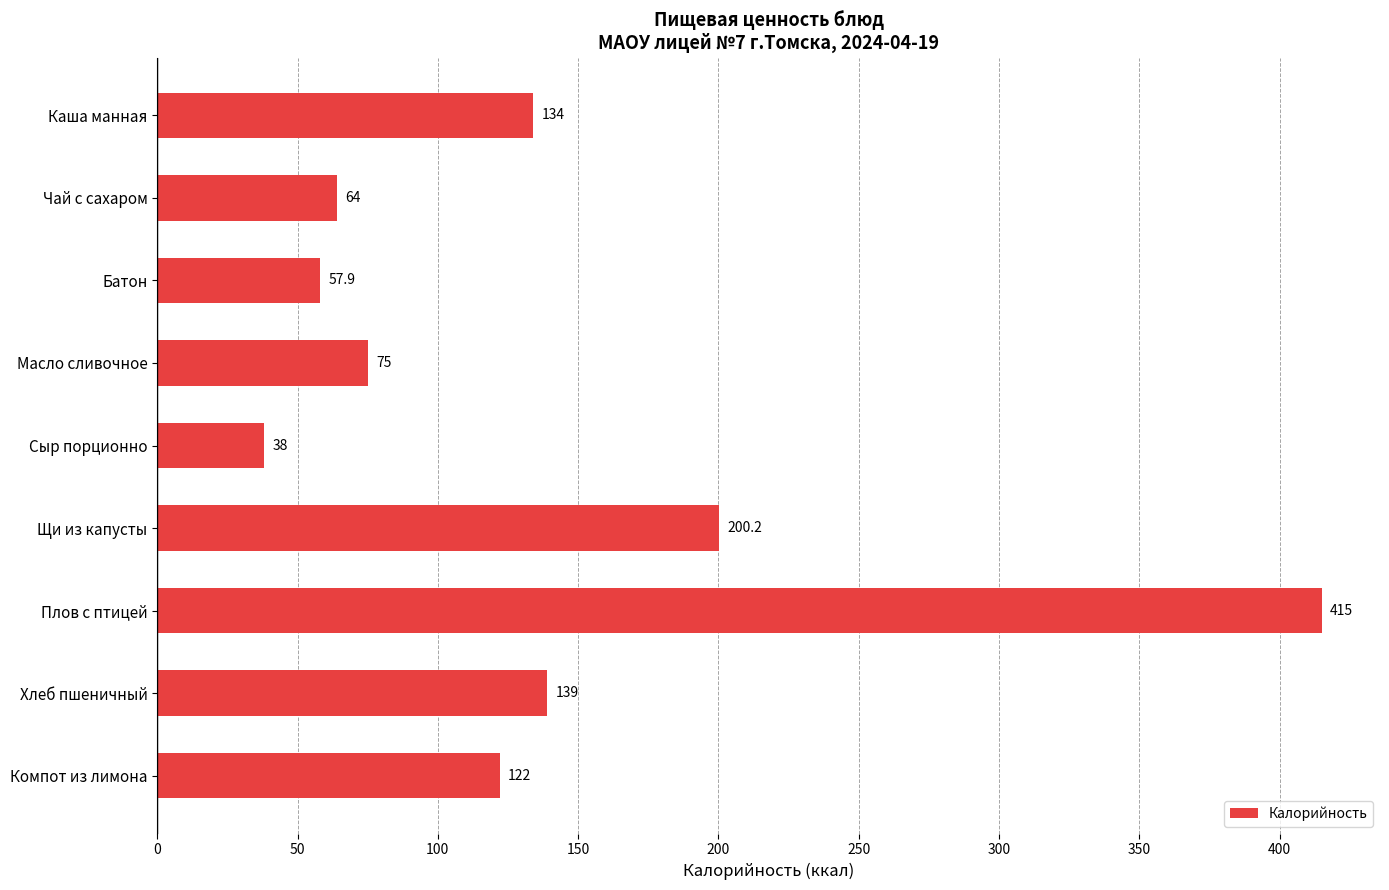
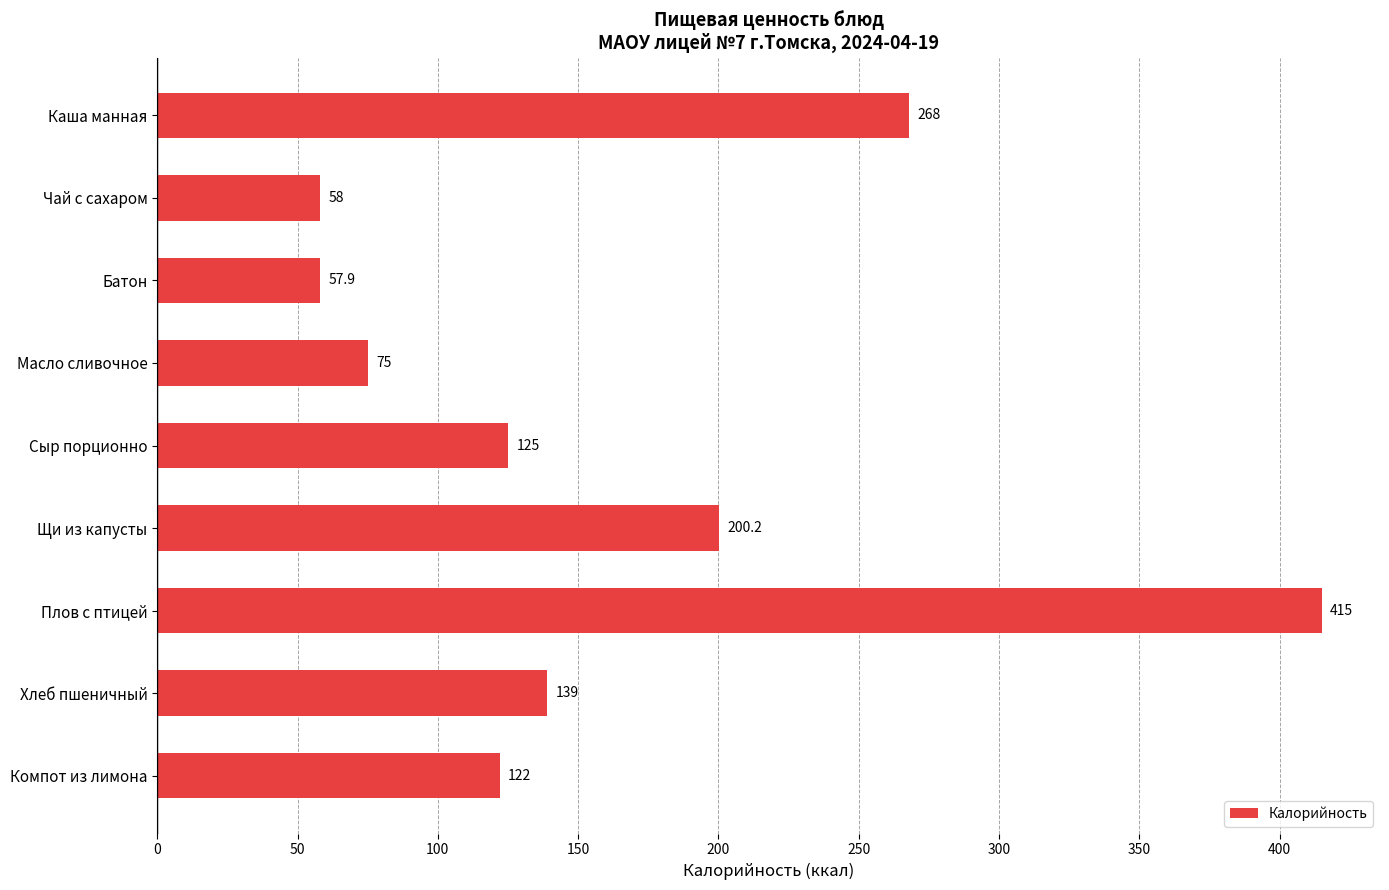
Каша манная: 134 -> 268
Чай с сахаром: 64 -> 58
Сыр порционно: 38 -> 125
